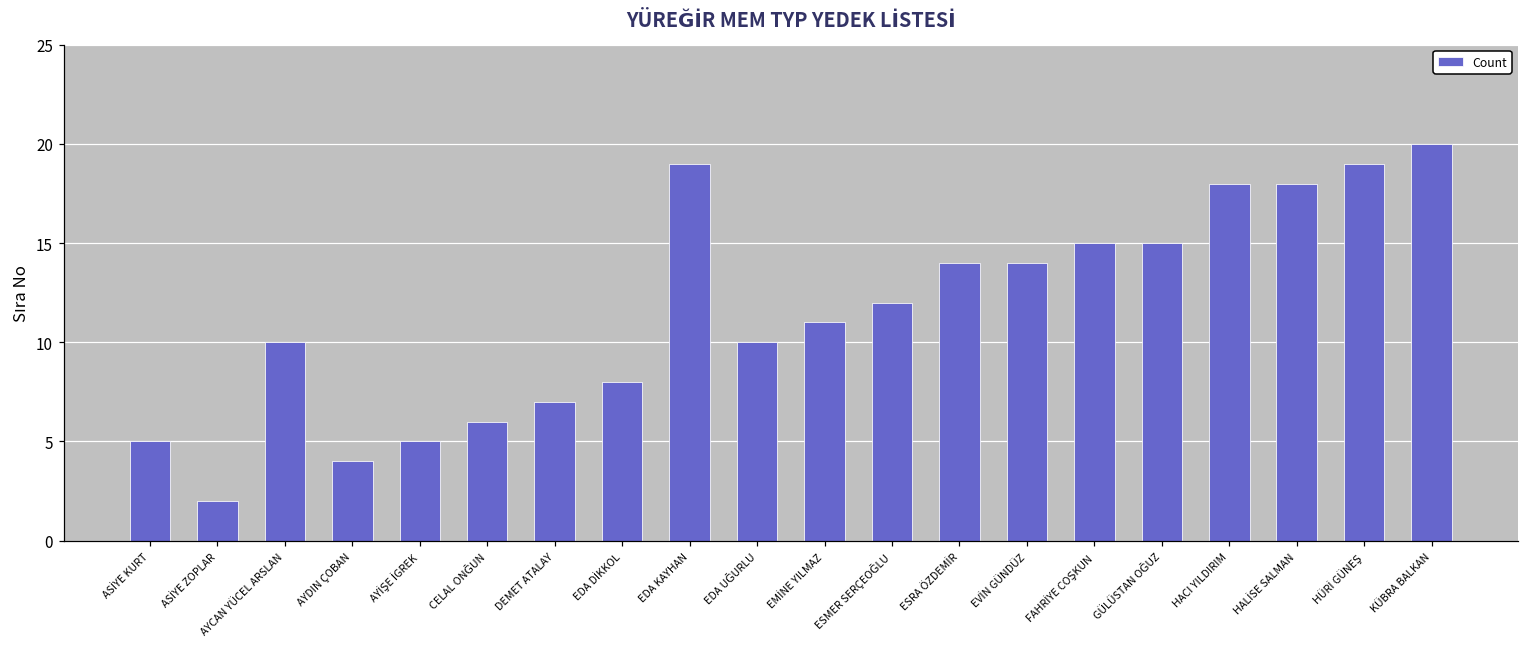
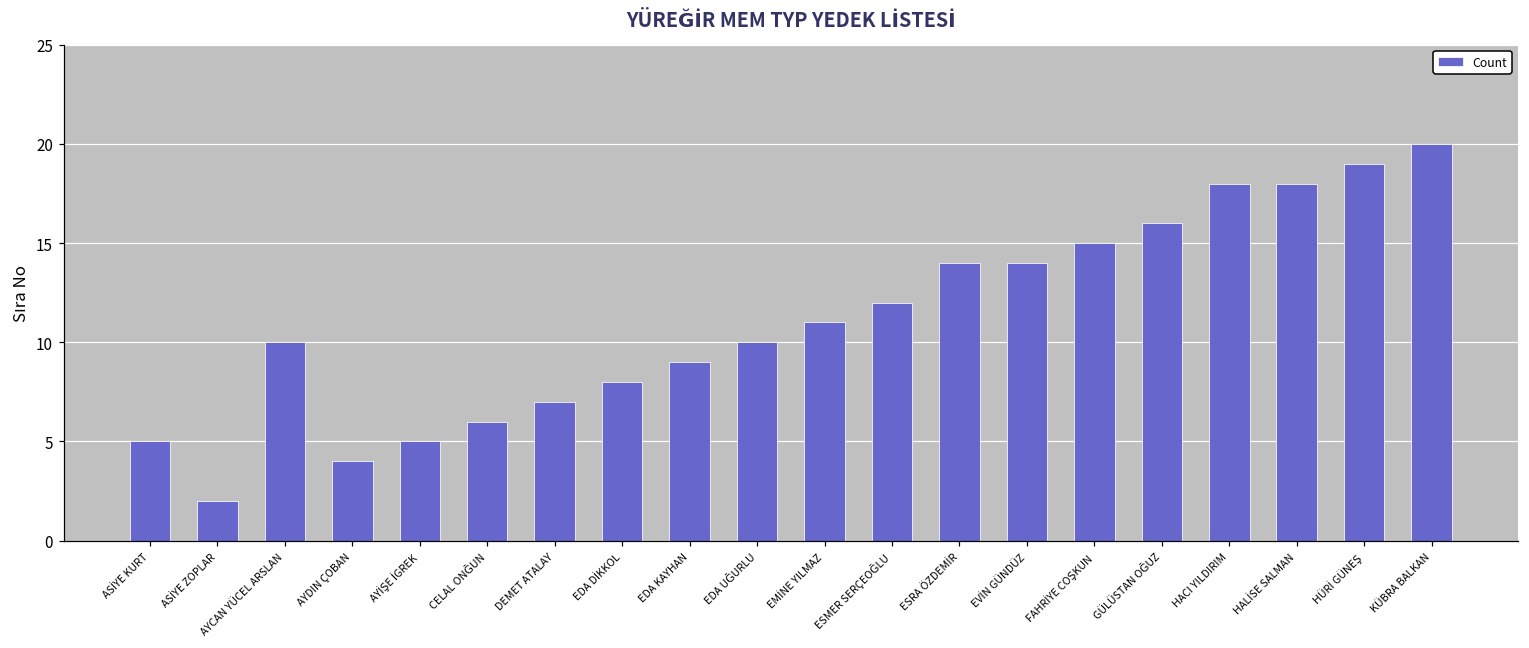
EDA KAYHAN: 19 -> 9
GÜLÜSTAN OĞUZ: 15 -> 16
